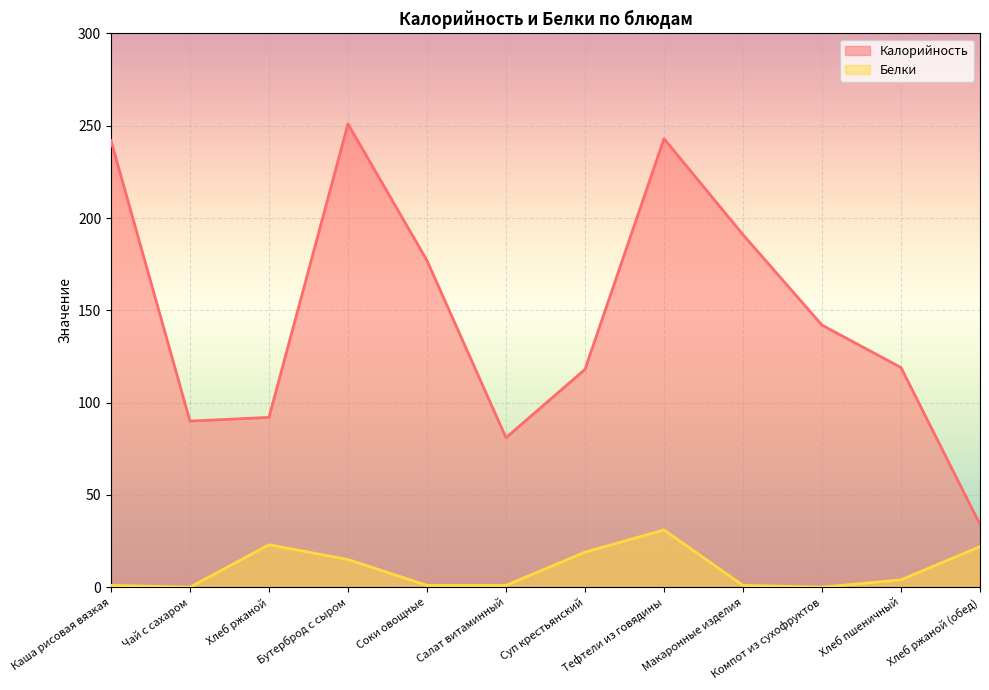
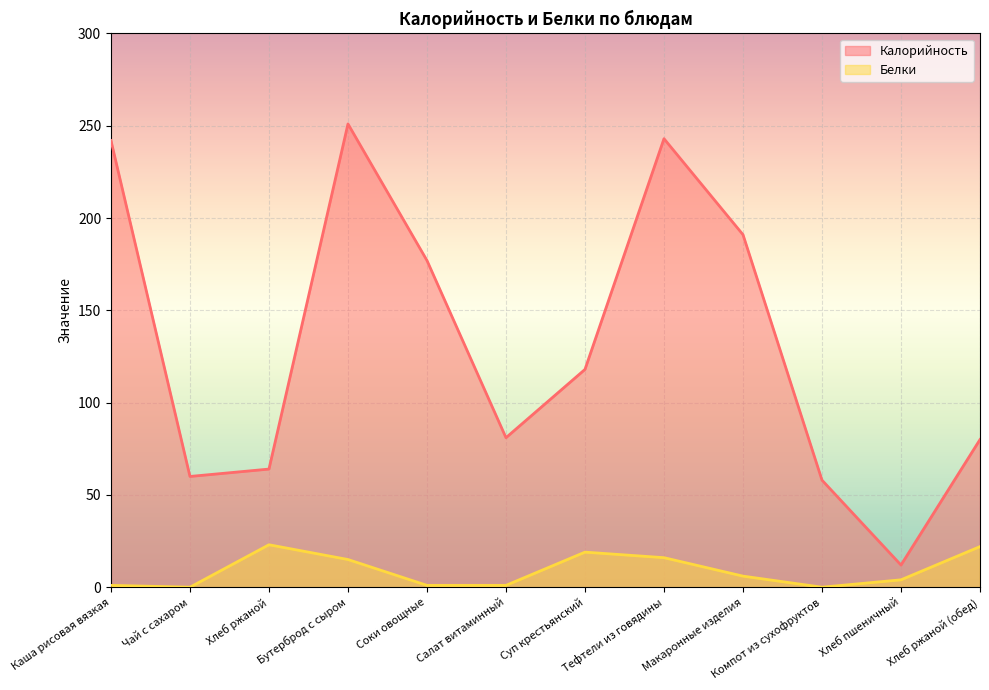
Калорийность, Чай с сахаром: 90 -> 60
Калорийность, Хлеб ржаной: 92 -> 64
Белки, Тефтели из говядины: 31 -> 16
Белки, Макаронные изделия: 1 -> 6
Калорийность, Компот из сухофруктов: 142 -> 58
Калорийность, Хлеб пшеничный: 119 -> 12
Калорийность, Хлеб ржаной (обед): 34 -> 80
